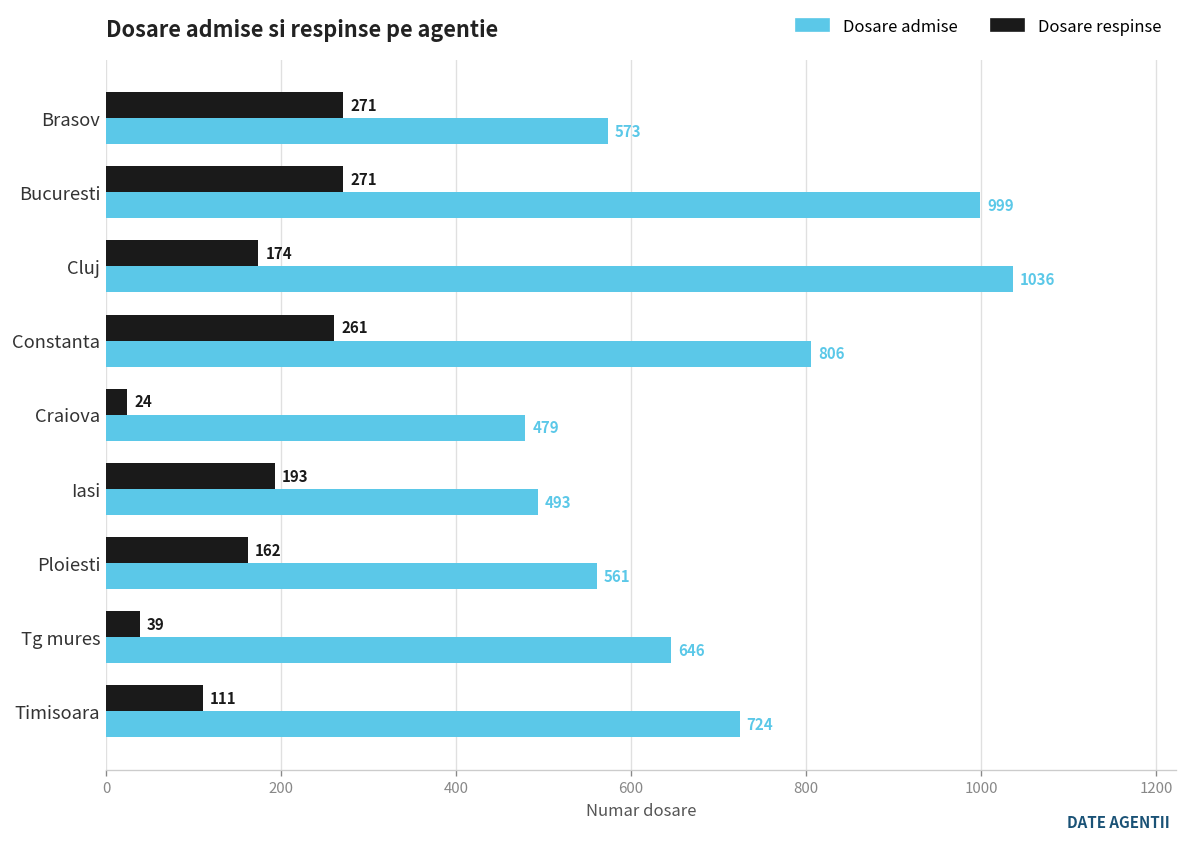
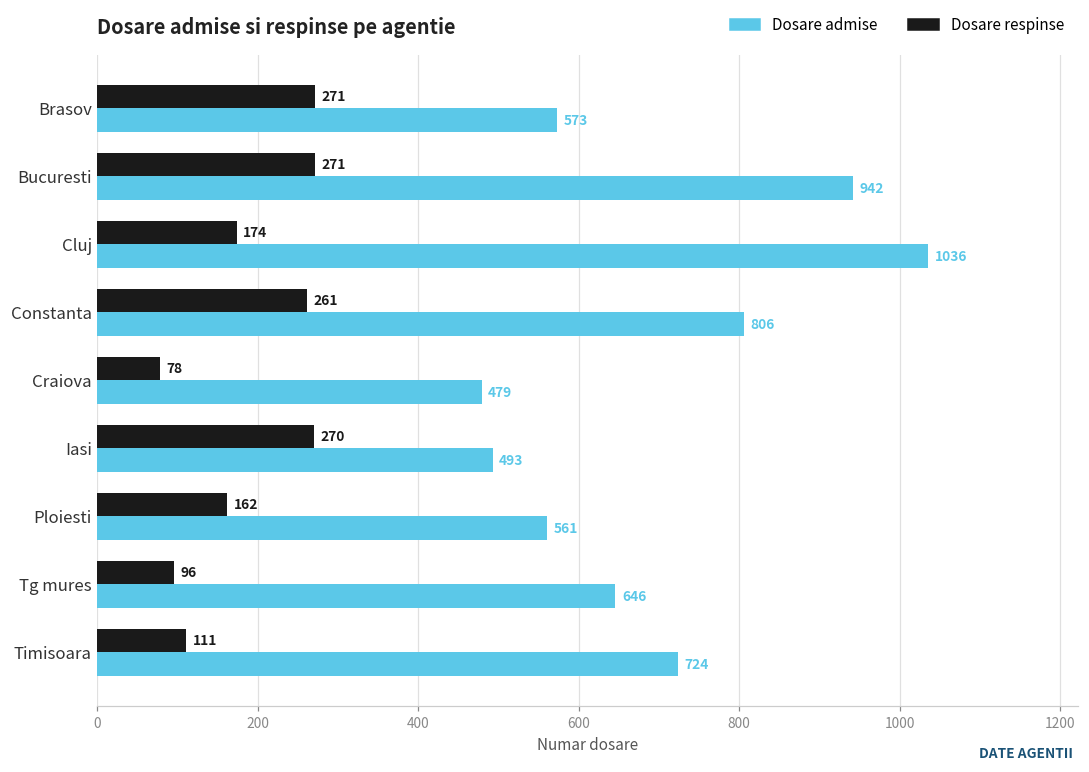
Dosare admise, Bucuresti: 999 -> 942
Dosare respinse, Craiova: 24 -> 78
Dosare respinse, Iasi: 193 -> 270
Dosare respinse, Tg mures: 39 -> 96
